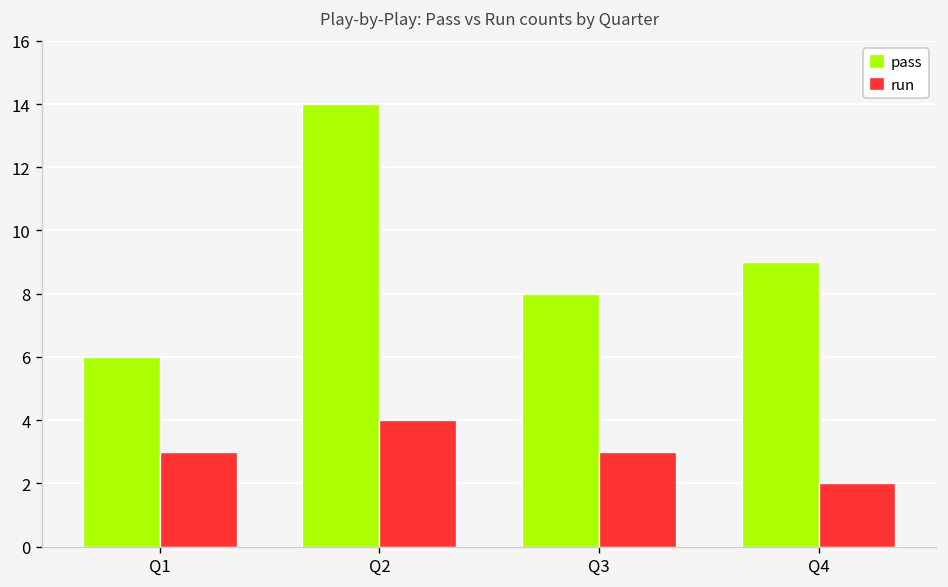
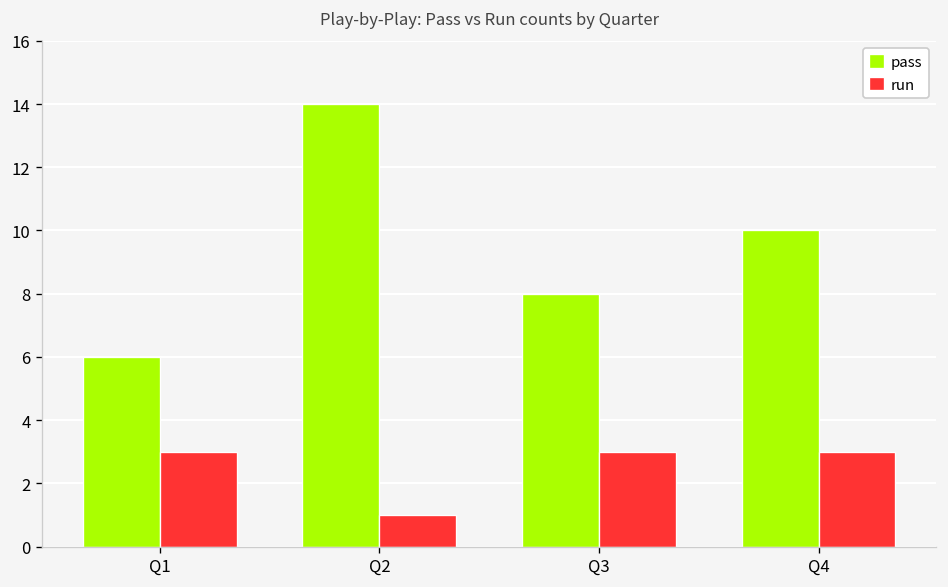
run, Q2: 4 -> 1
pass, Q4: 9 -> 10
run, Q4: 2 -> 3
